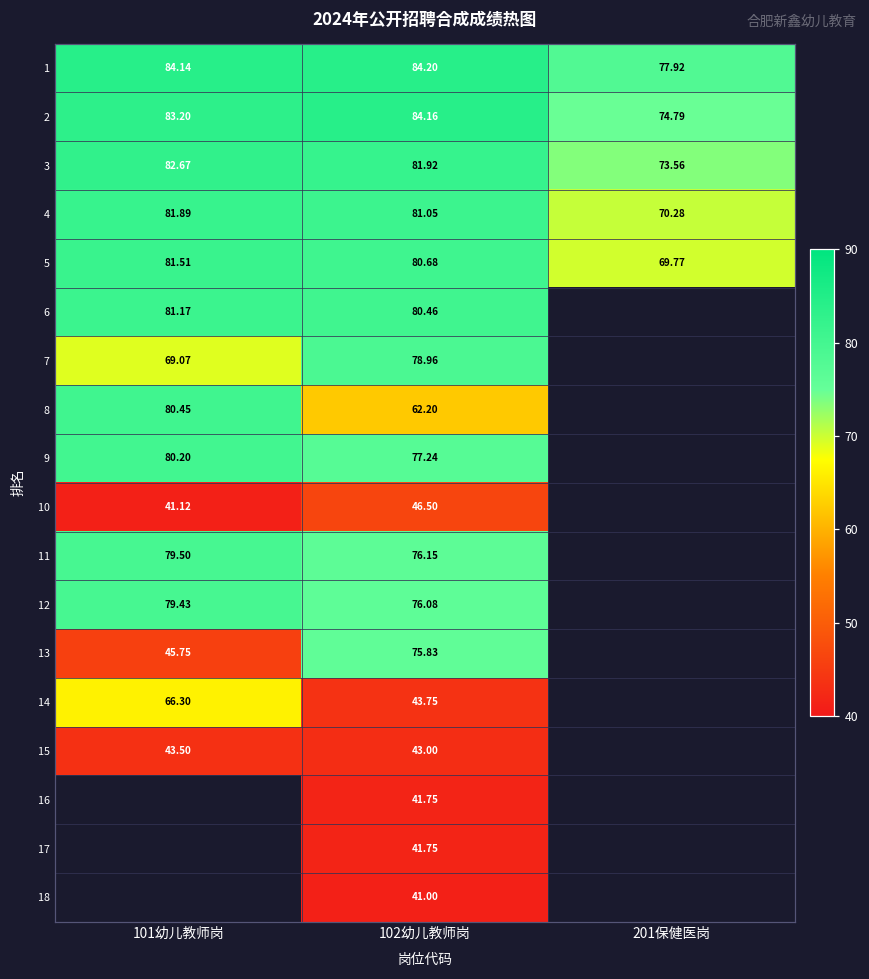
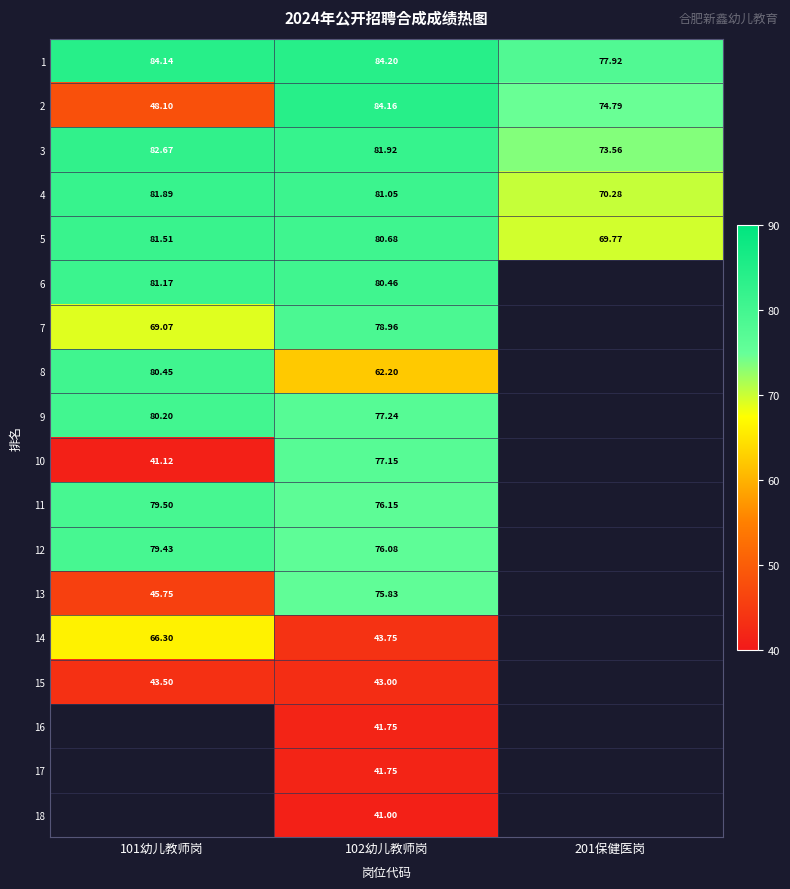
2, 101幼儿教师岗: 83.20 -> 48.10
10, 102幼儿教师岗: 46.50 -> 77.15
